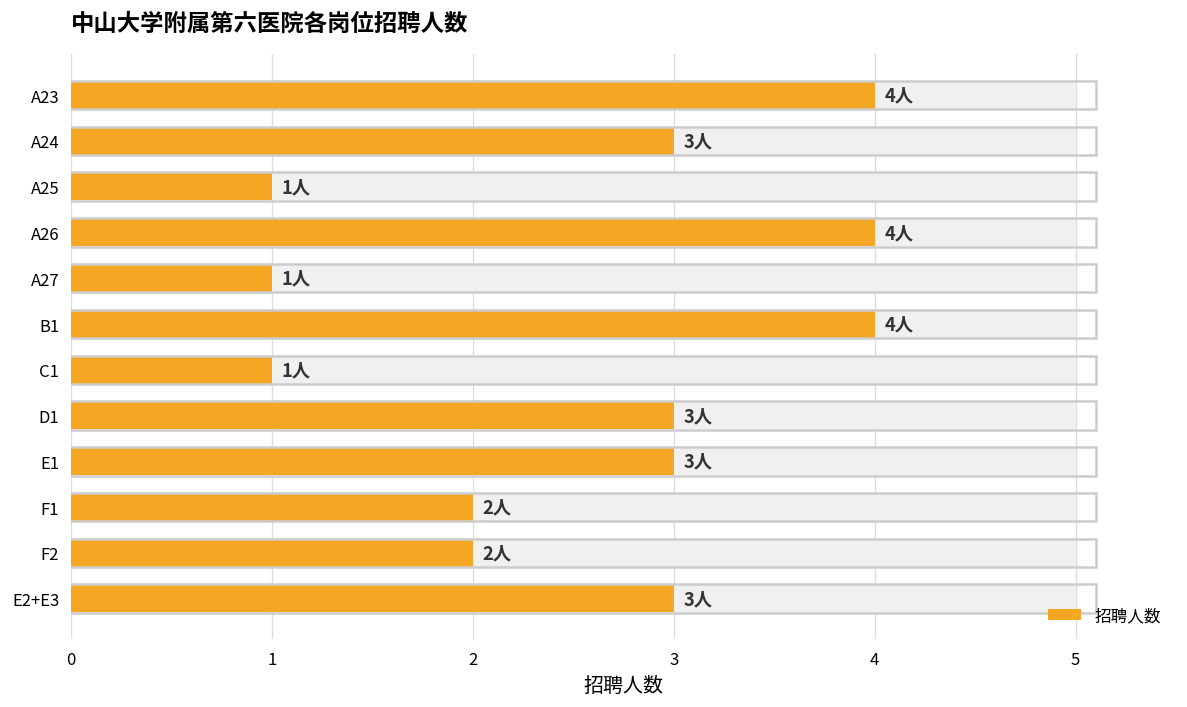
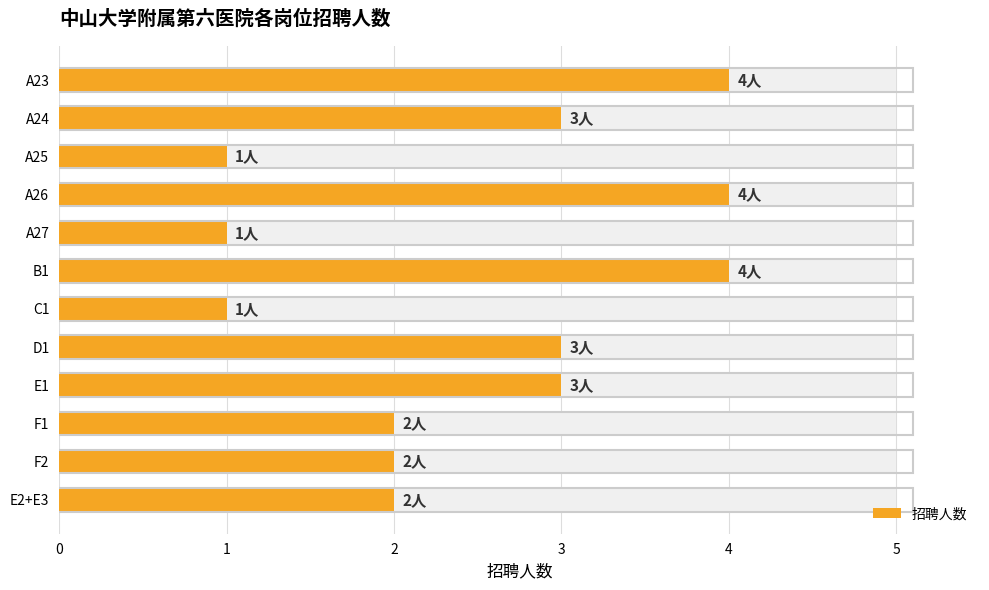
招聘人数, E2+E3: 3人 -> 2人
